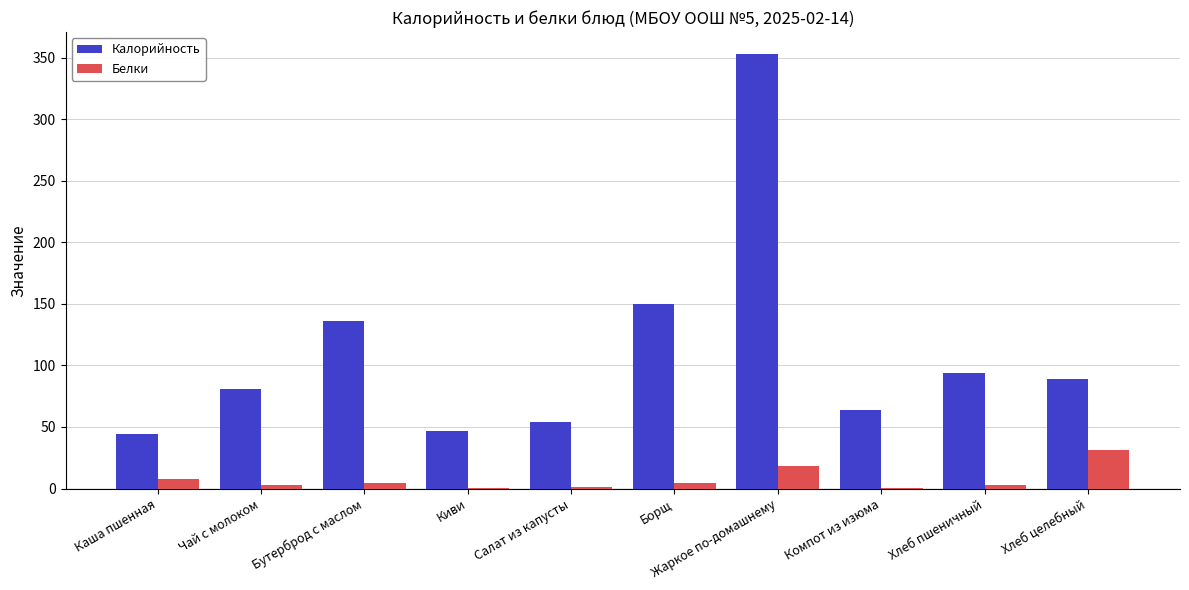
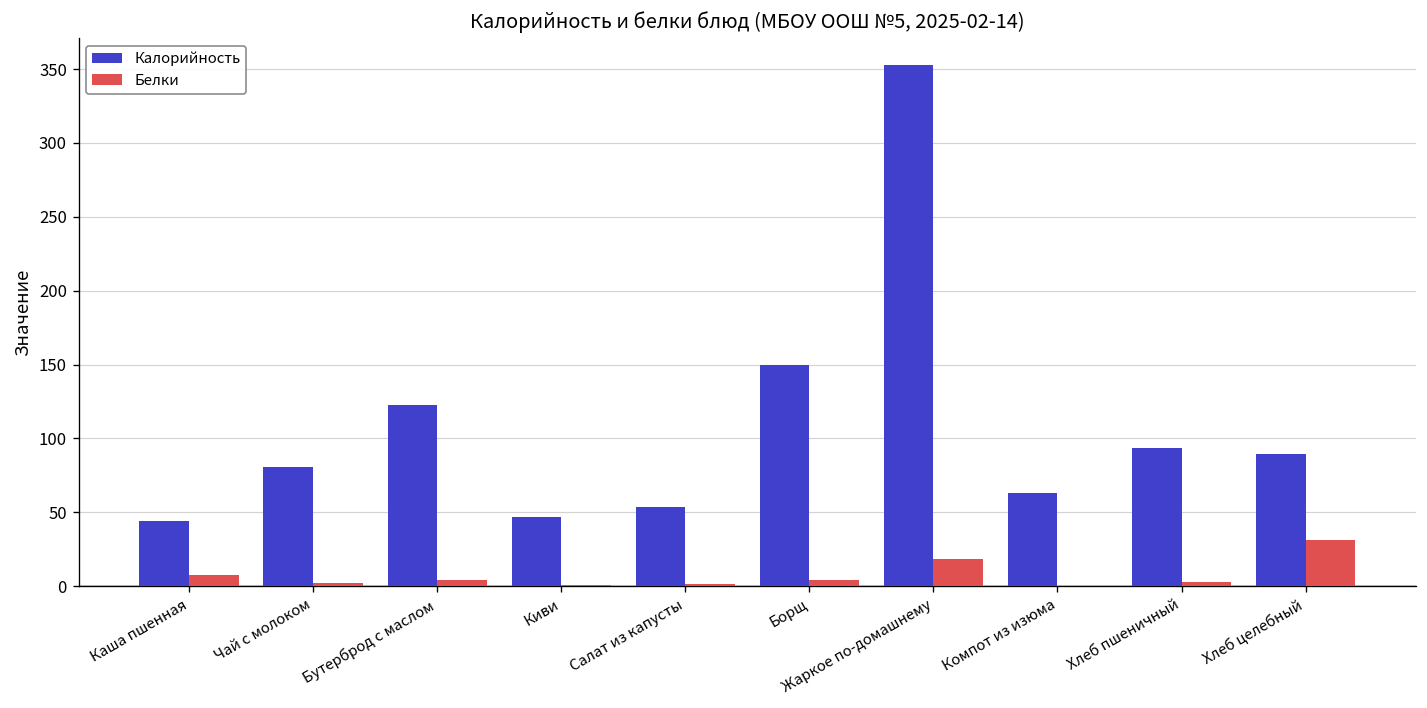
Калорийность, Бутерброд с маслом: 136 -> 123
